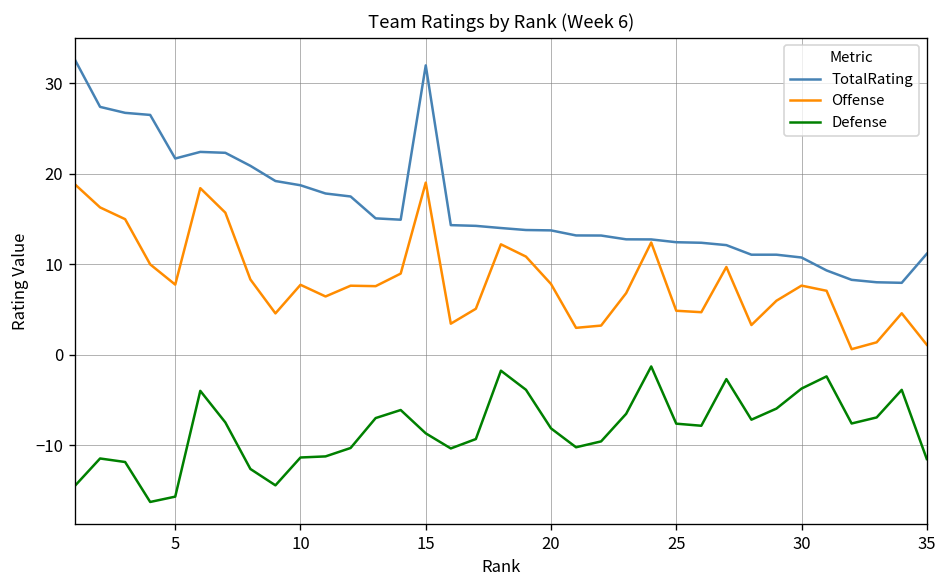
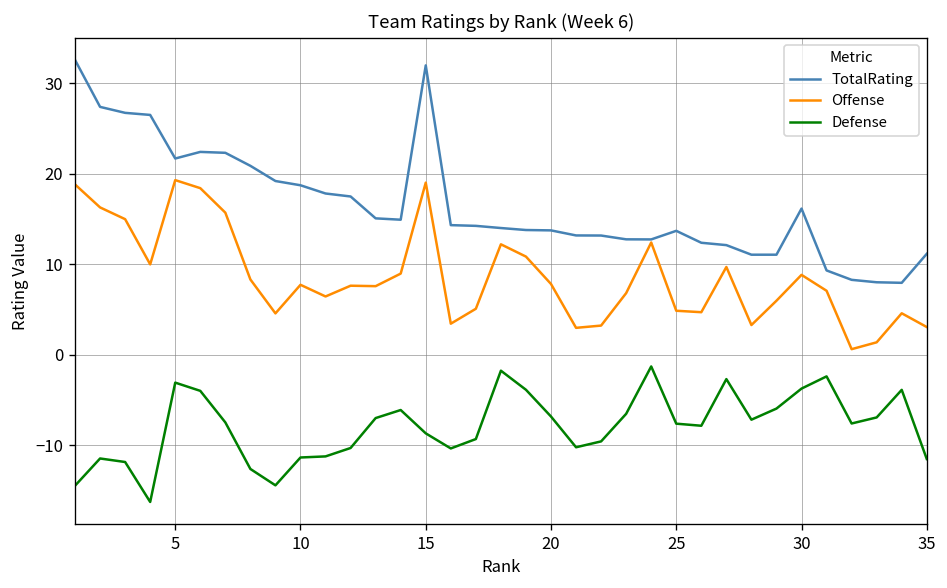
Offense, 5: 8 -> 19
Defense, 5: -16 -> -3
Defense, 20: -8 -> -7
TotalRating, 25: 12 -> 14
TotalRating, 30: 11 -> 16
Offense, 30: 8 -> 9
Offense, 35: 1 -> 3
